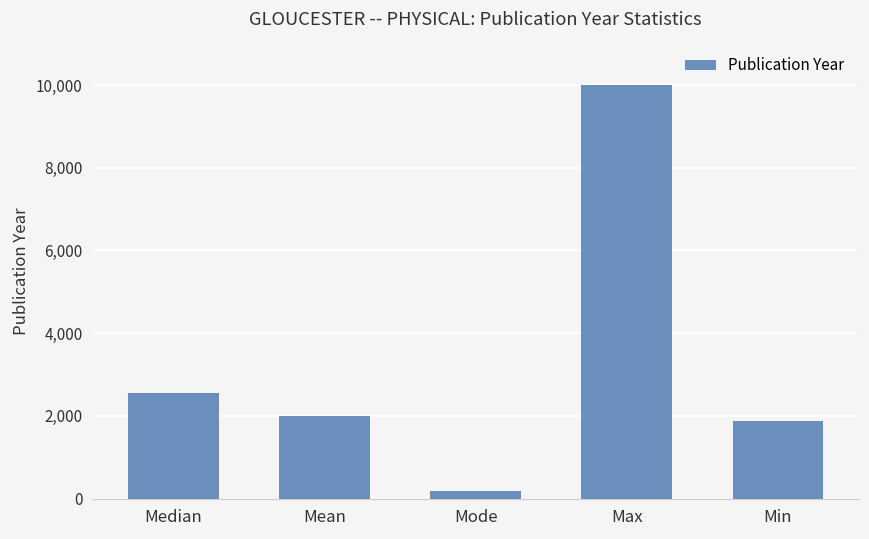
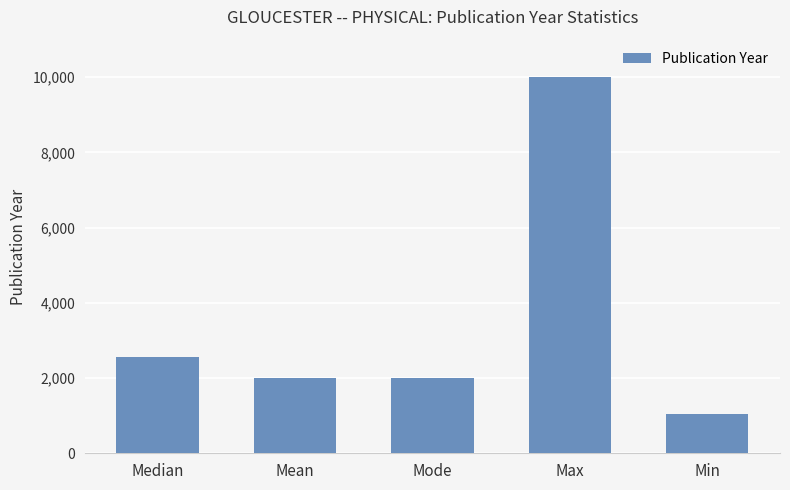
Mode: 200 -> 2,000
Min: 1,900 -> 1,100
